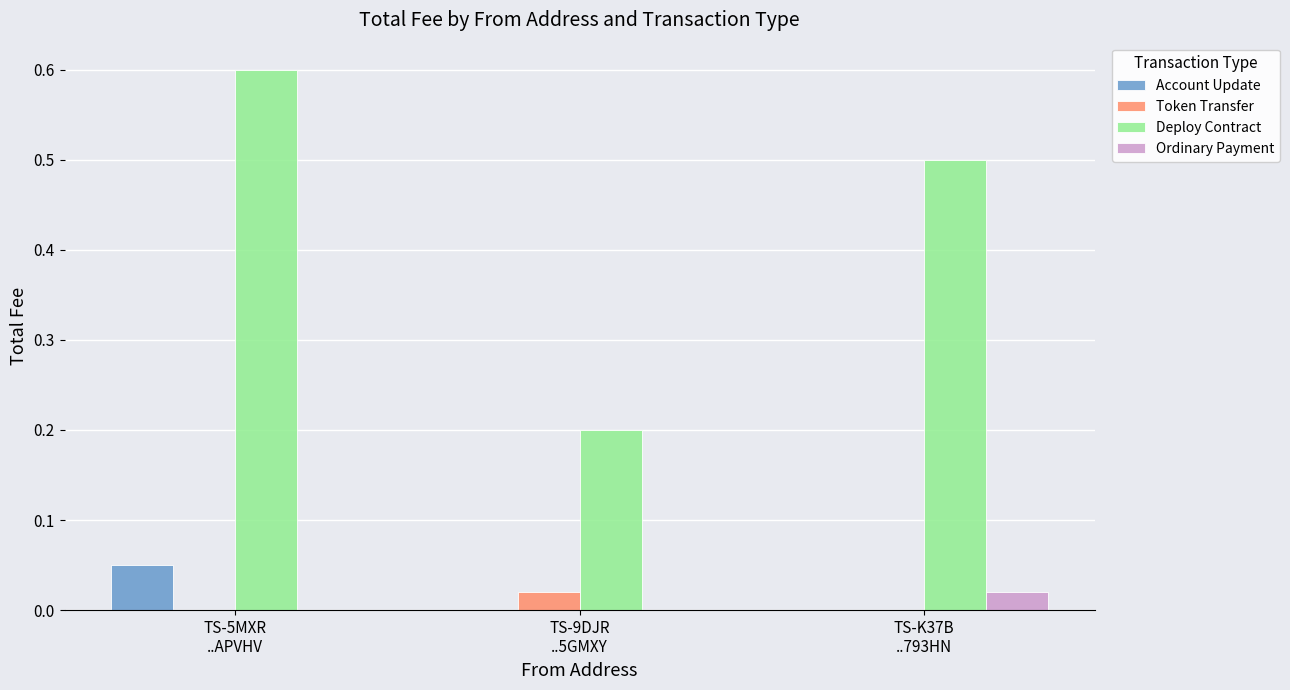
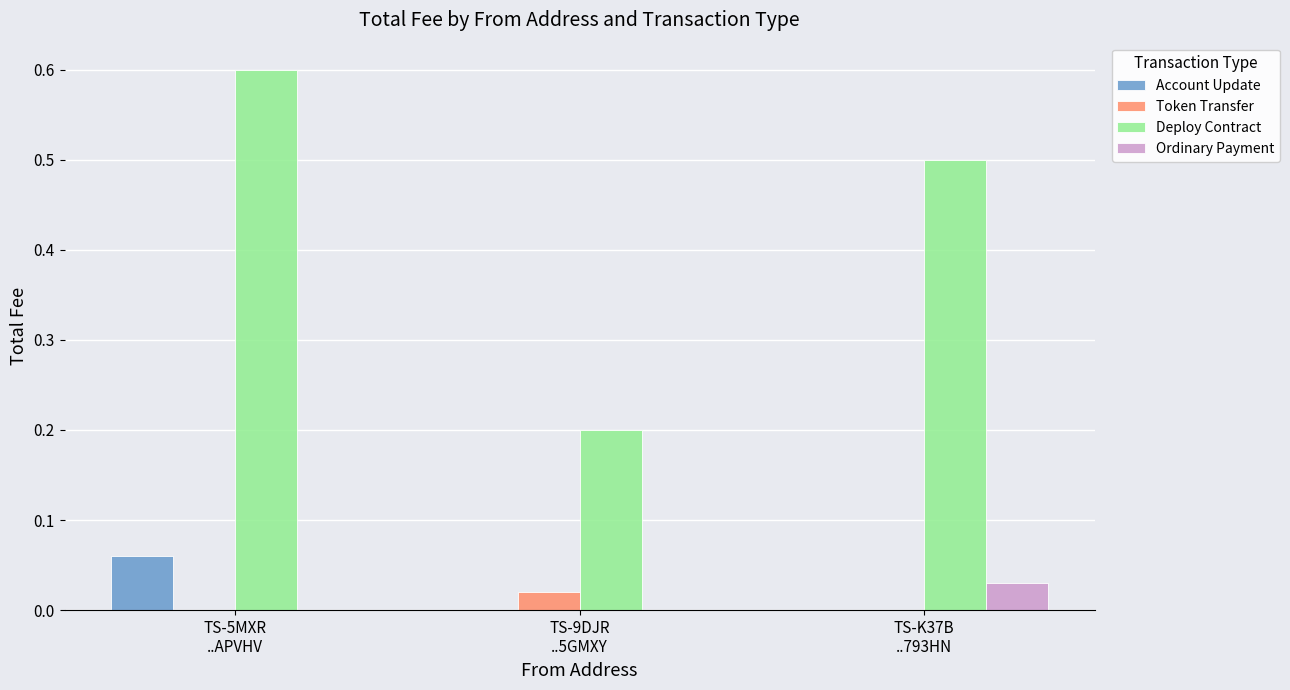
Account Update, TS-5MXR ..APVHV: 0.05 -> 0.06
Ordinary Payment, TS-K37B ..793HN: 0.02 -> 0.03
